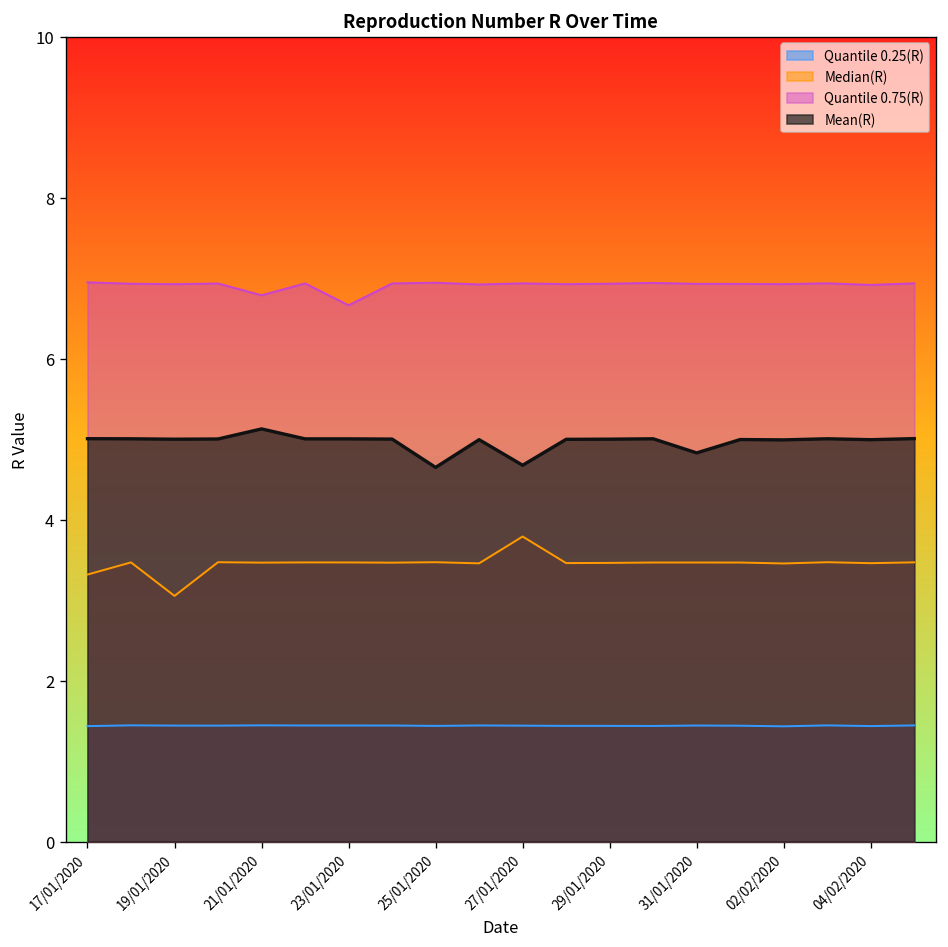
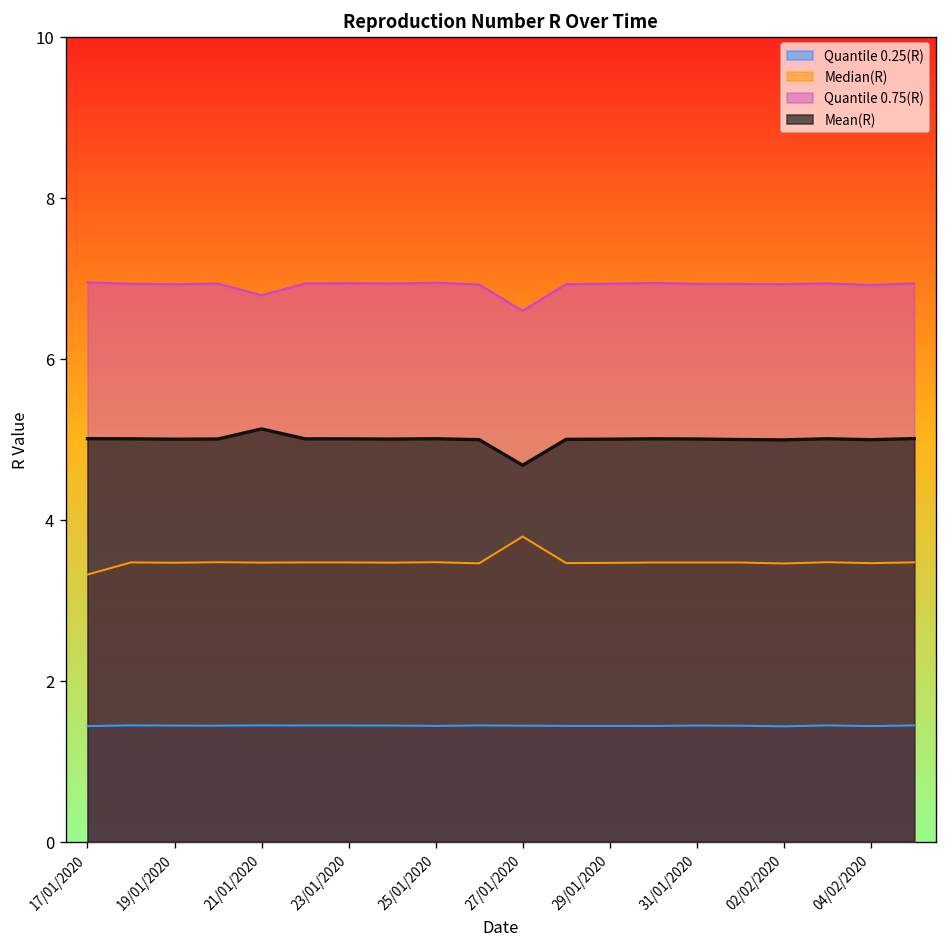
Median(R), 19/01/2020: 3.1 -> 3.5
Quantile 0.75(R), 23/01/2020: 6.7 -> 6.9
Mean(R), 25/01/2020: 4.6 -> 5.0
Quantile 0.75(R), 27/01/2020: 6.9 -> 6.6
Mean(R), 31/01/2020: 4.8 -> 5.0
